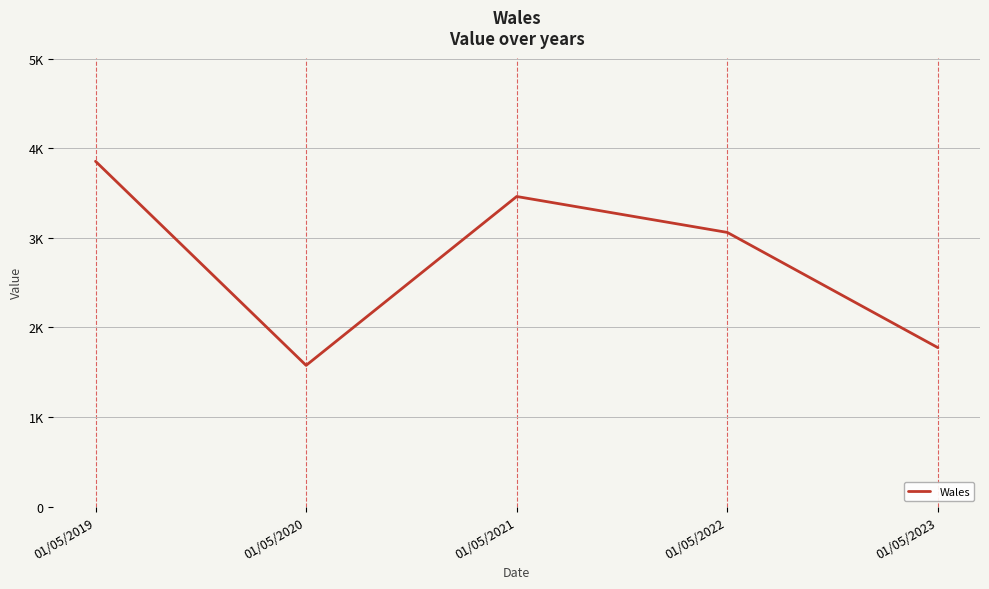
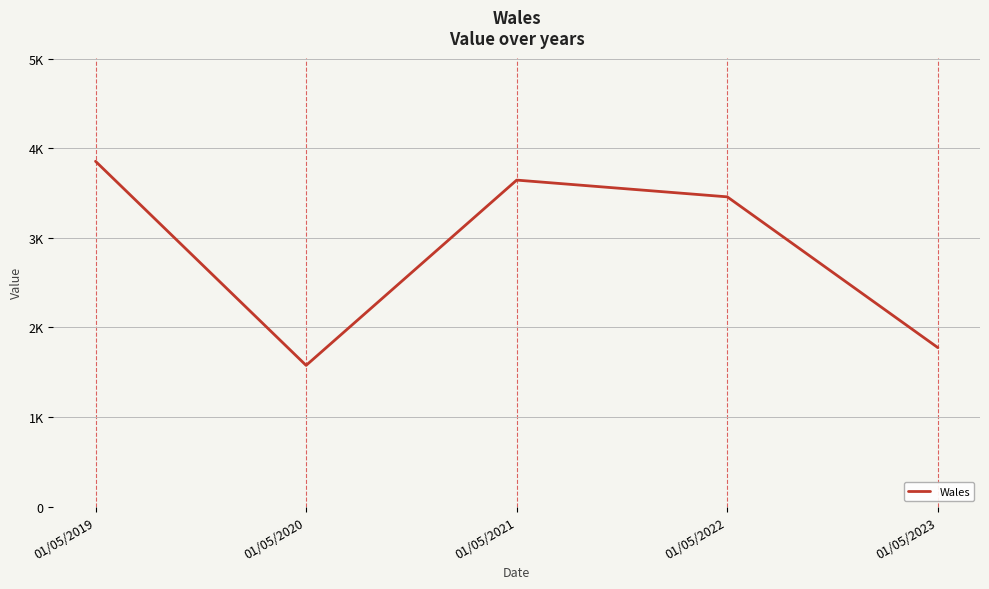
01/05/2021: 3500 -> 3600
01/05/2022: 3100 -> 3500
